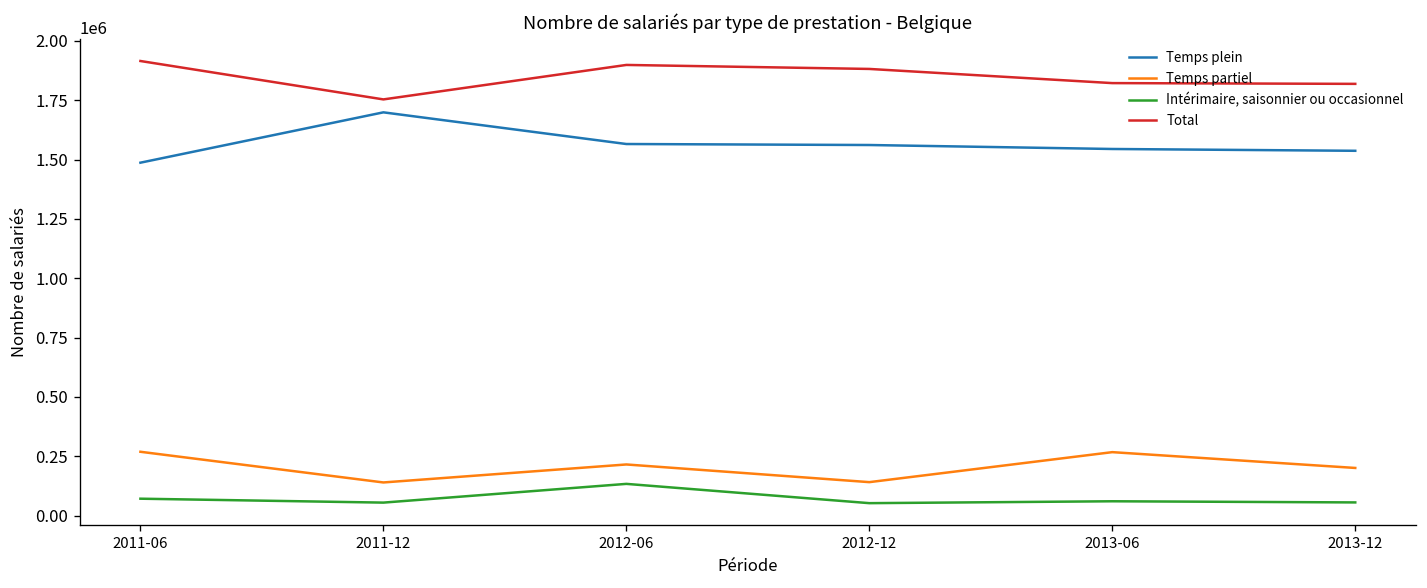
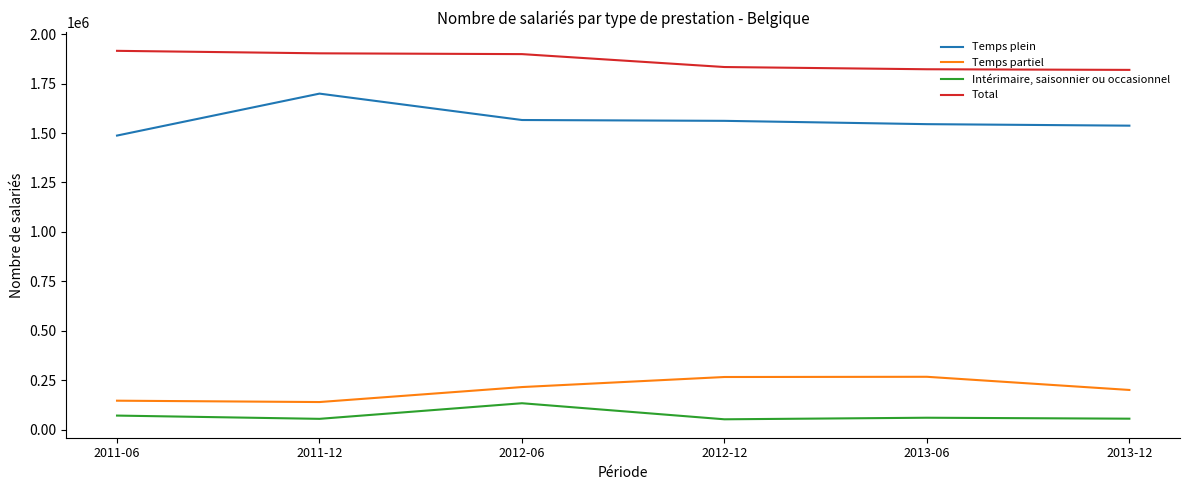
Temps partiel, 2011-06: 270000 -> 150000
Total, 2011-12: 1750000 -> 1900000
Temps partiel, 2012-12: 140000 -> 270000
Total, 2012-12: 1880000 -> 1830000
